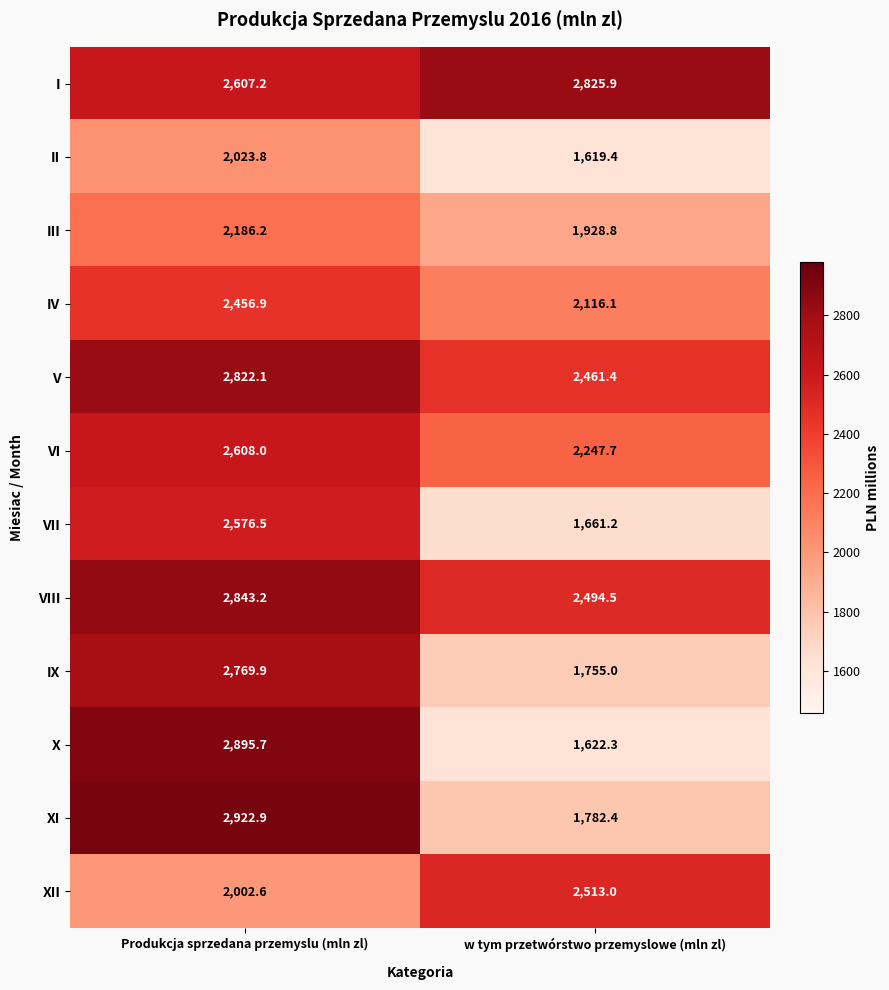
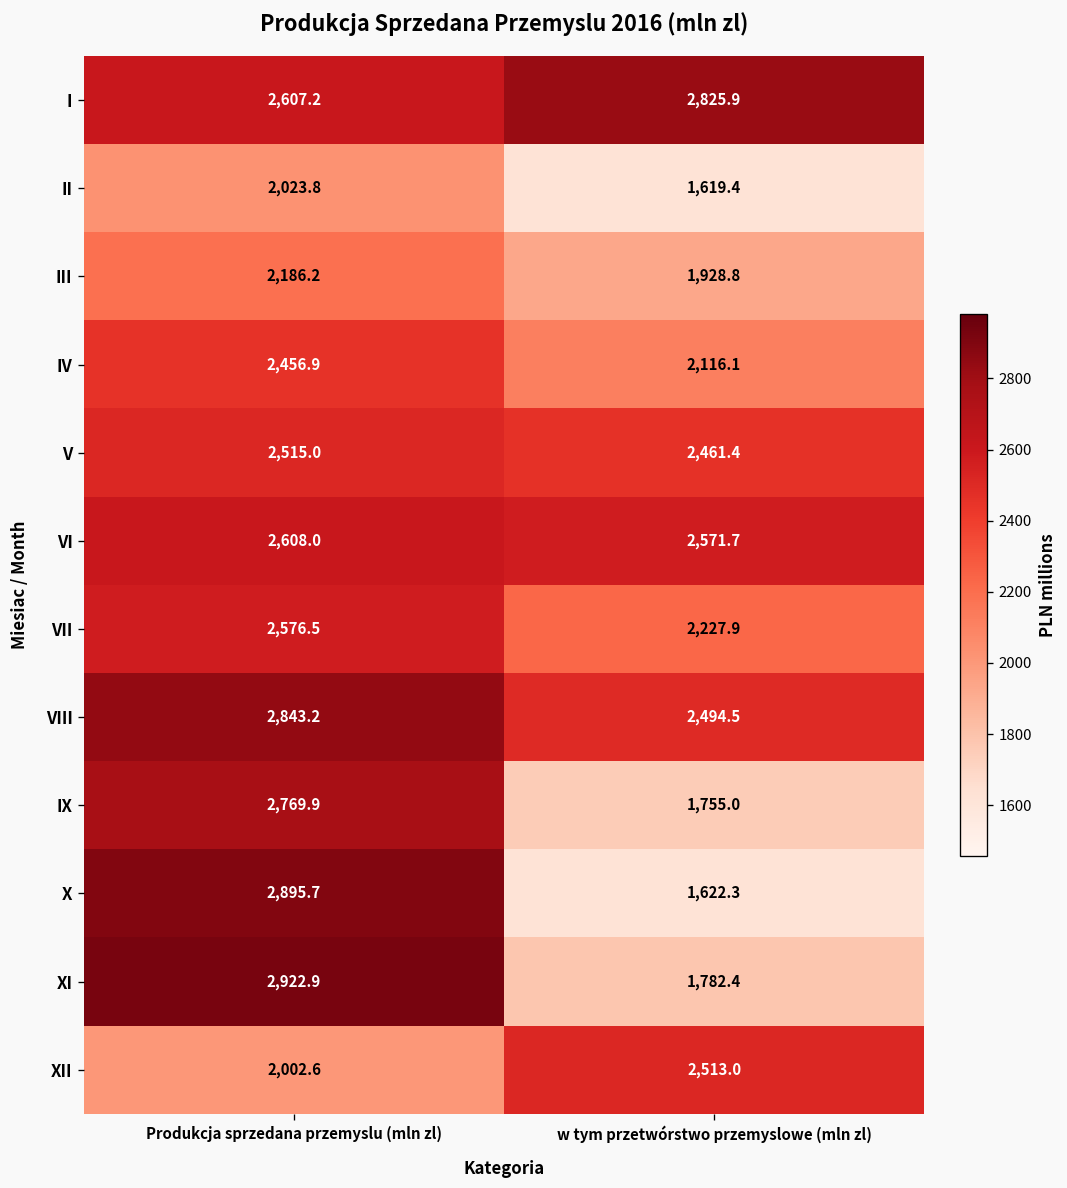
V, Produkcja sprzedana przemyslu (mln zl): 2,822.1 -> 2,515.0
VI, w tym przetwórstwo przemyslowe (mln zl): 2,247.7 -> 2,571.7
VII, w tym przetwórstwo przemyslowe (mln zl): 1,661.2 -> 2,227.9
